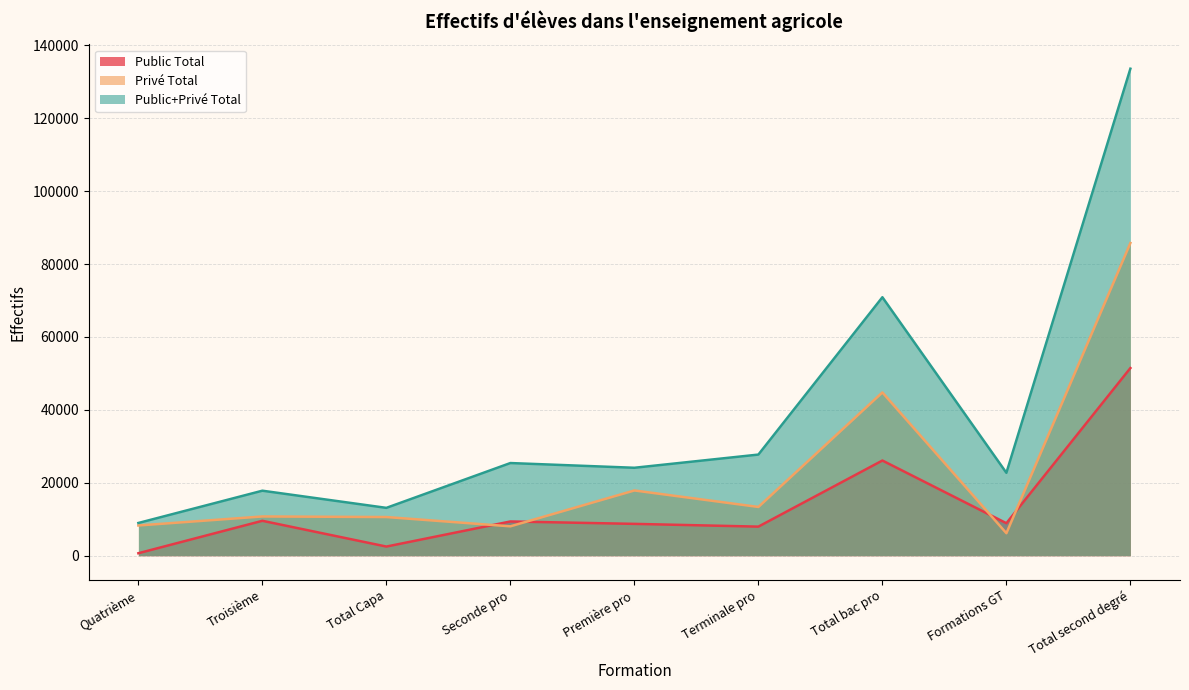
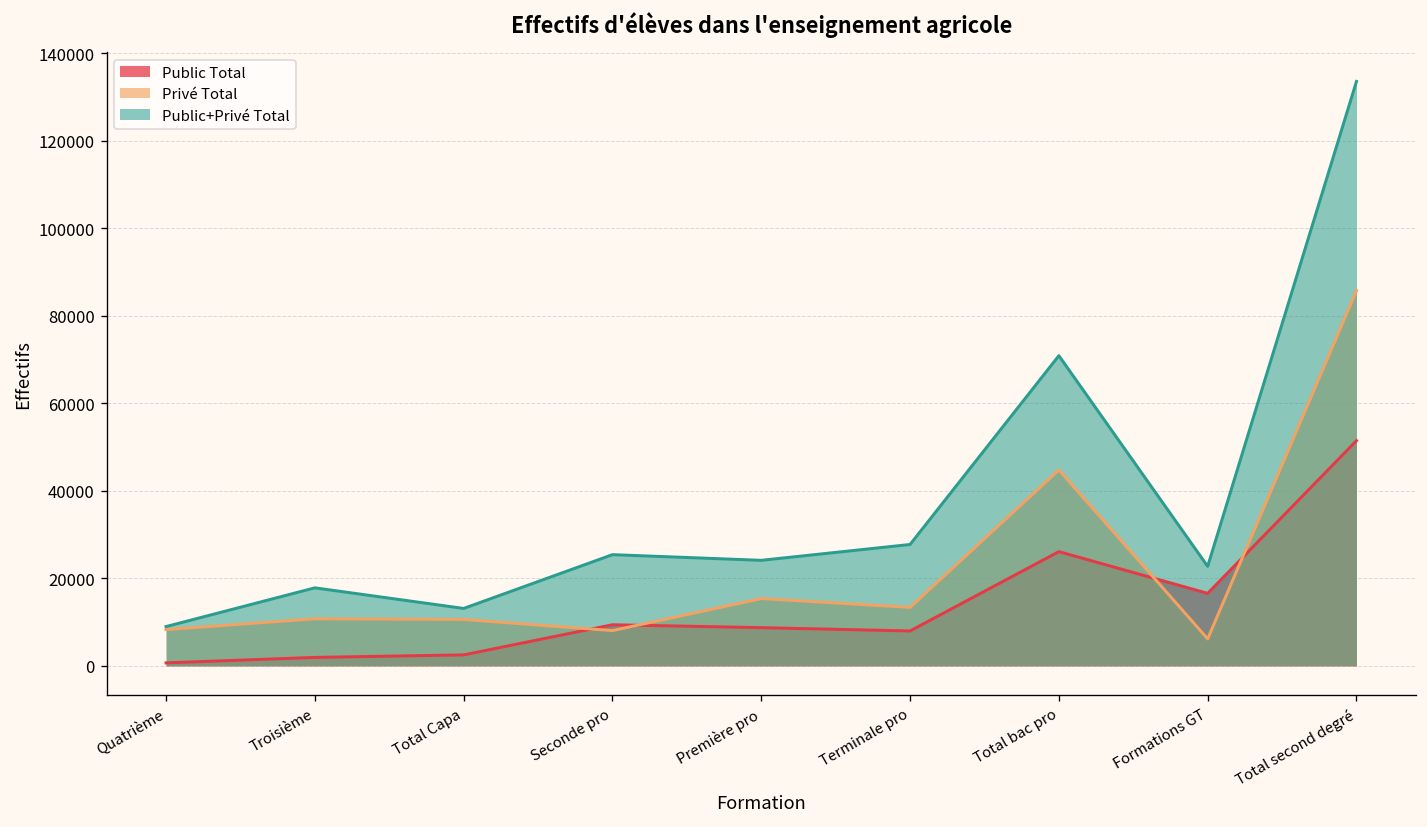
Public Total, Troisième: 10000 -> 2000
Privé Total, Première pro: 18000 -> 15000
Public Total, Formations GT: 9000 -> 17000
